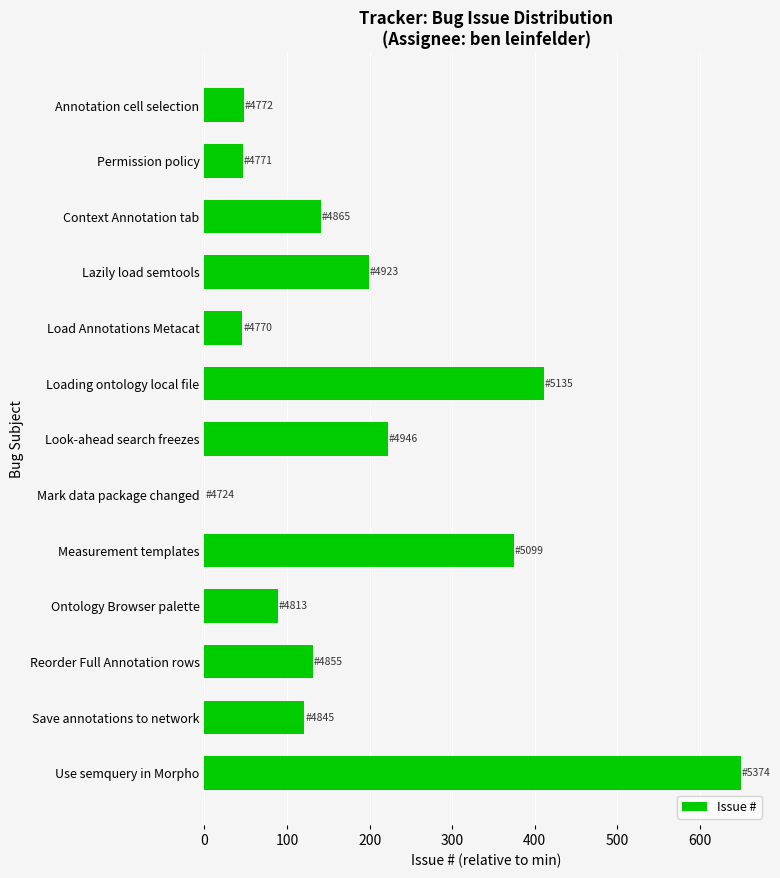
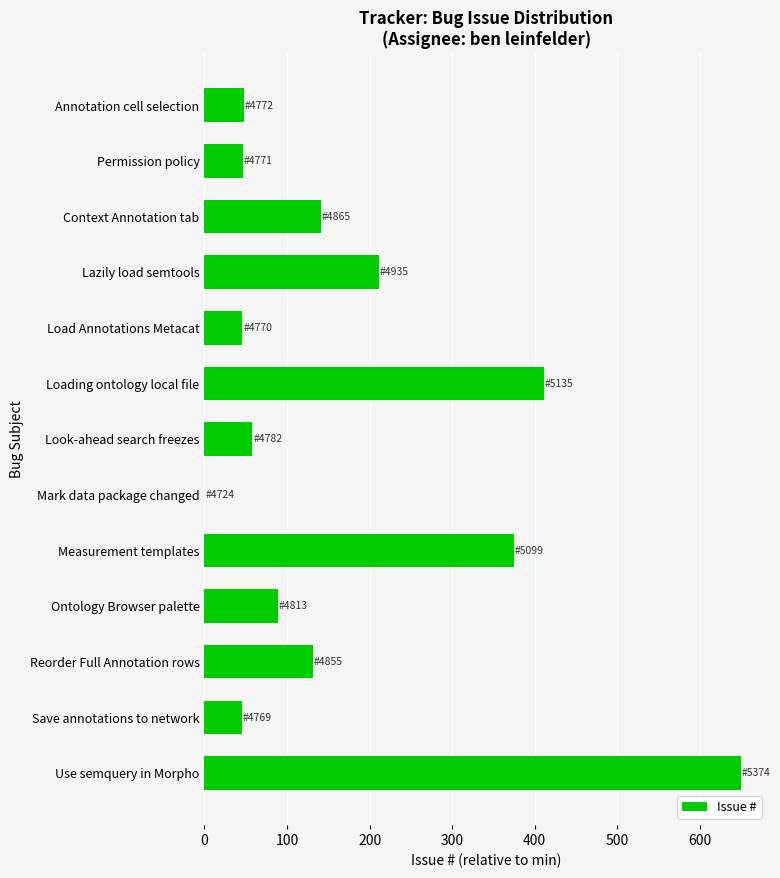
Lazily load semtools: 4923 -> 4935
Look-ahead search freezes: 4946 -> 4782
Save annotations to network: 4845 -> 4769
